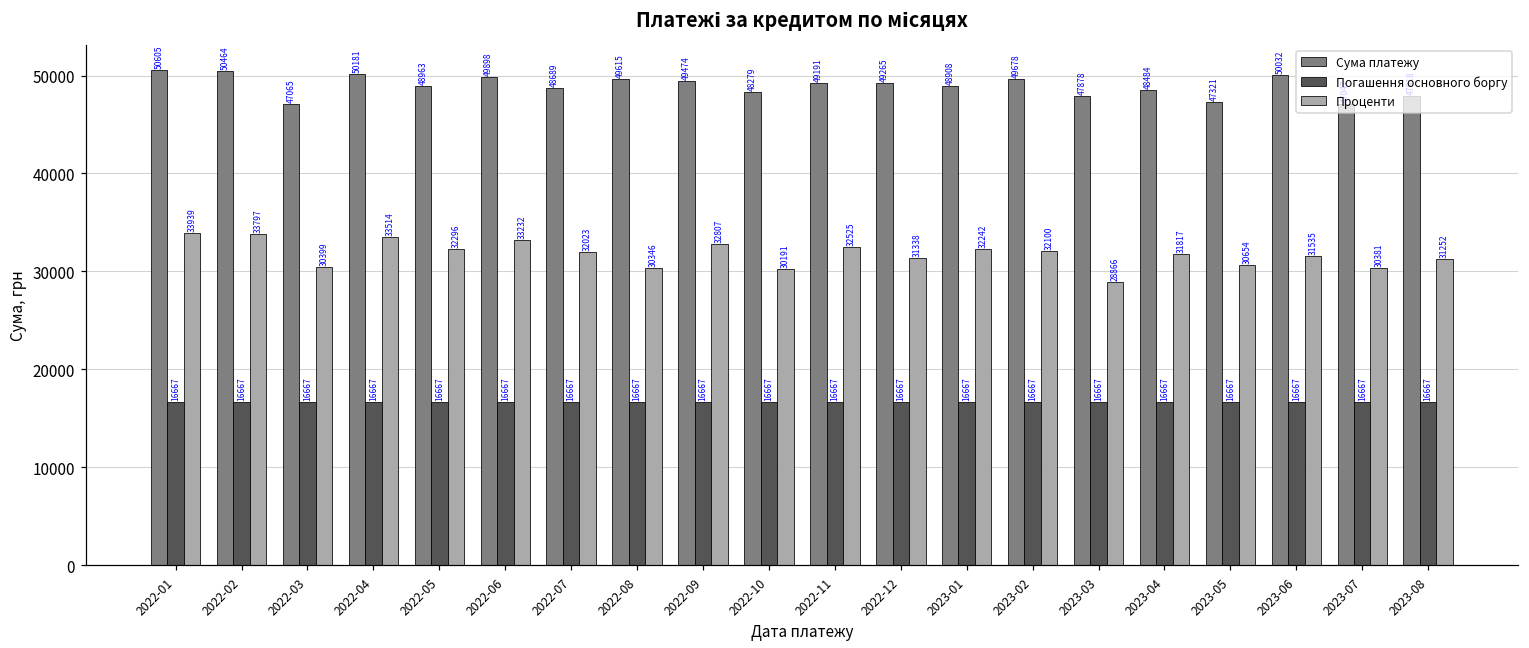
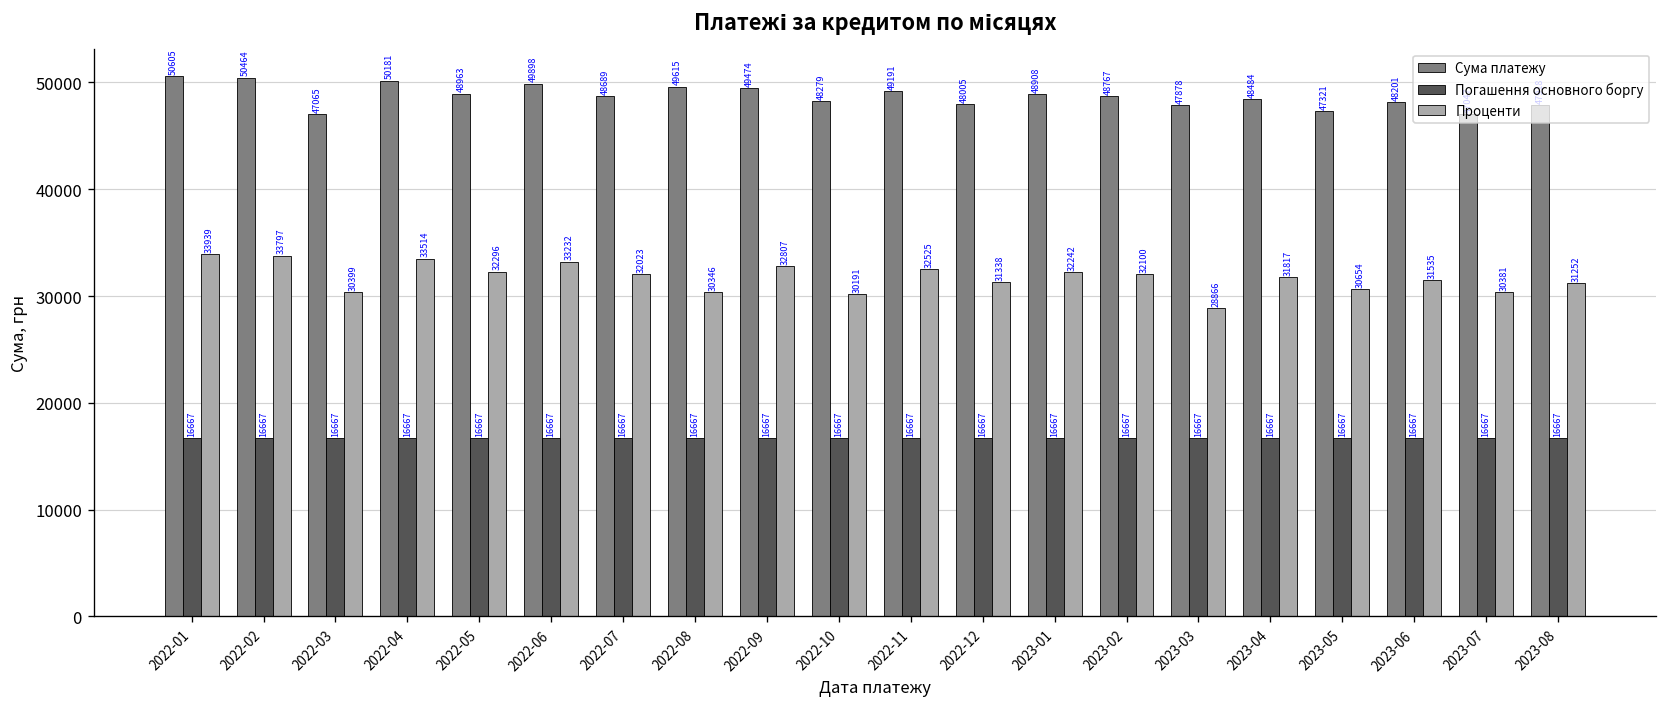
Сума платежу, 2022-12: 49265 -> 48005
Сума платежу, 2023-02: 49678 -> 48767
Сума платежу, 2023-06: 50032 -> 48201
